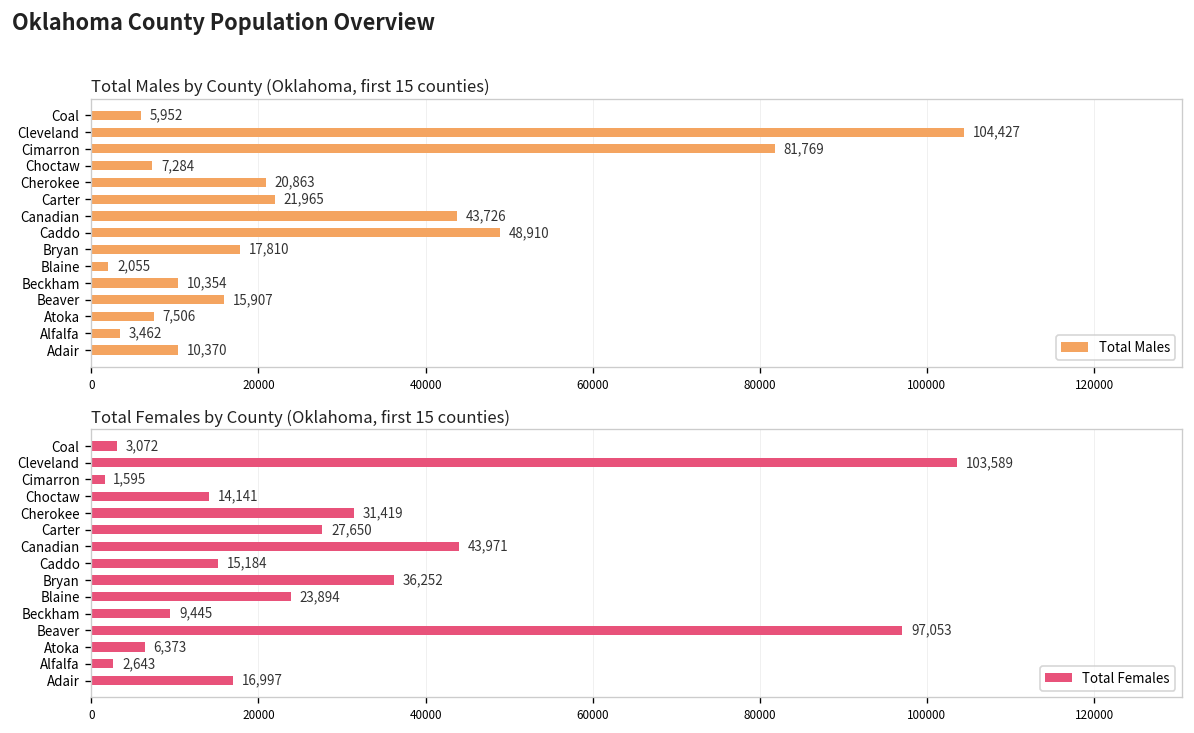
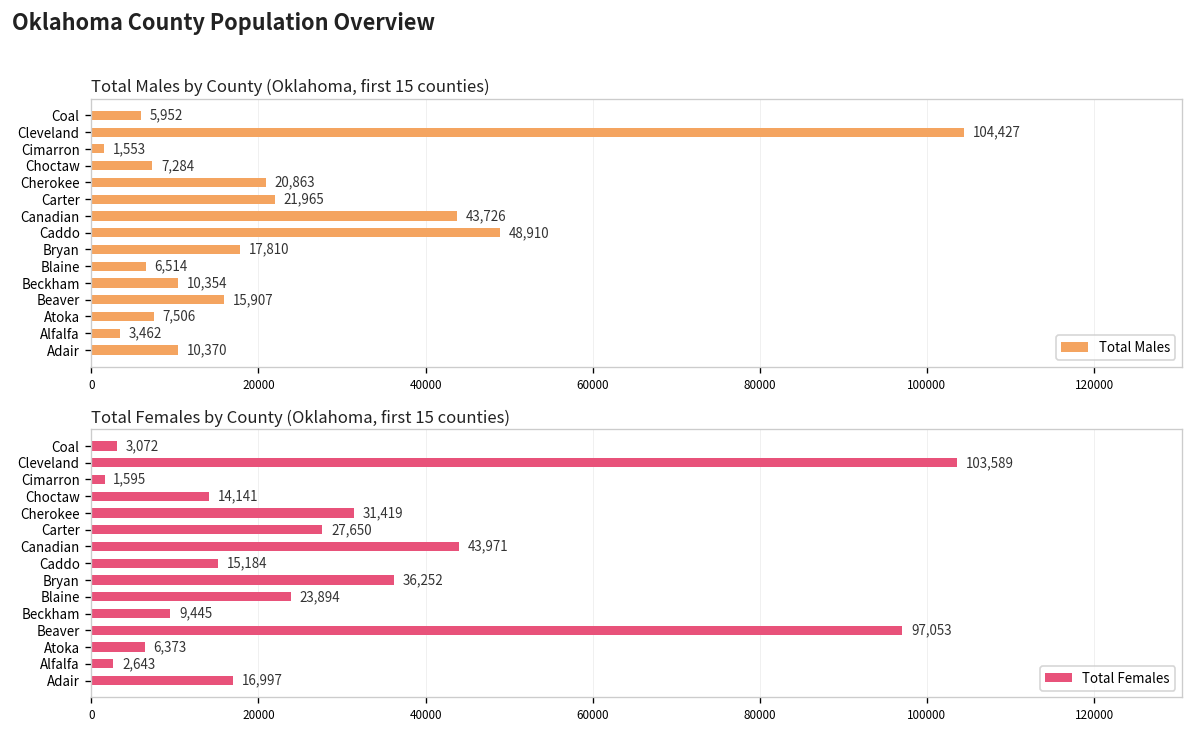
Total Males by County (Oklahoma, first 15 counties), Cimarron: 81,769 -> 1,553
Total Males by County (Oklahoma, first 15 counties), Blaine: 2,055 -> 6,514
